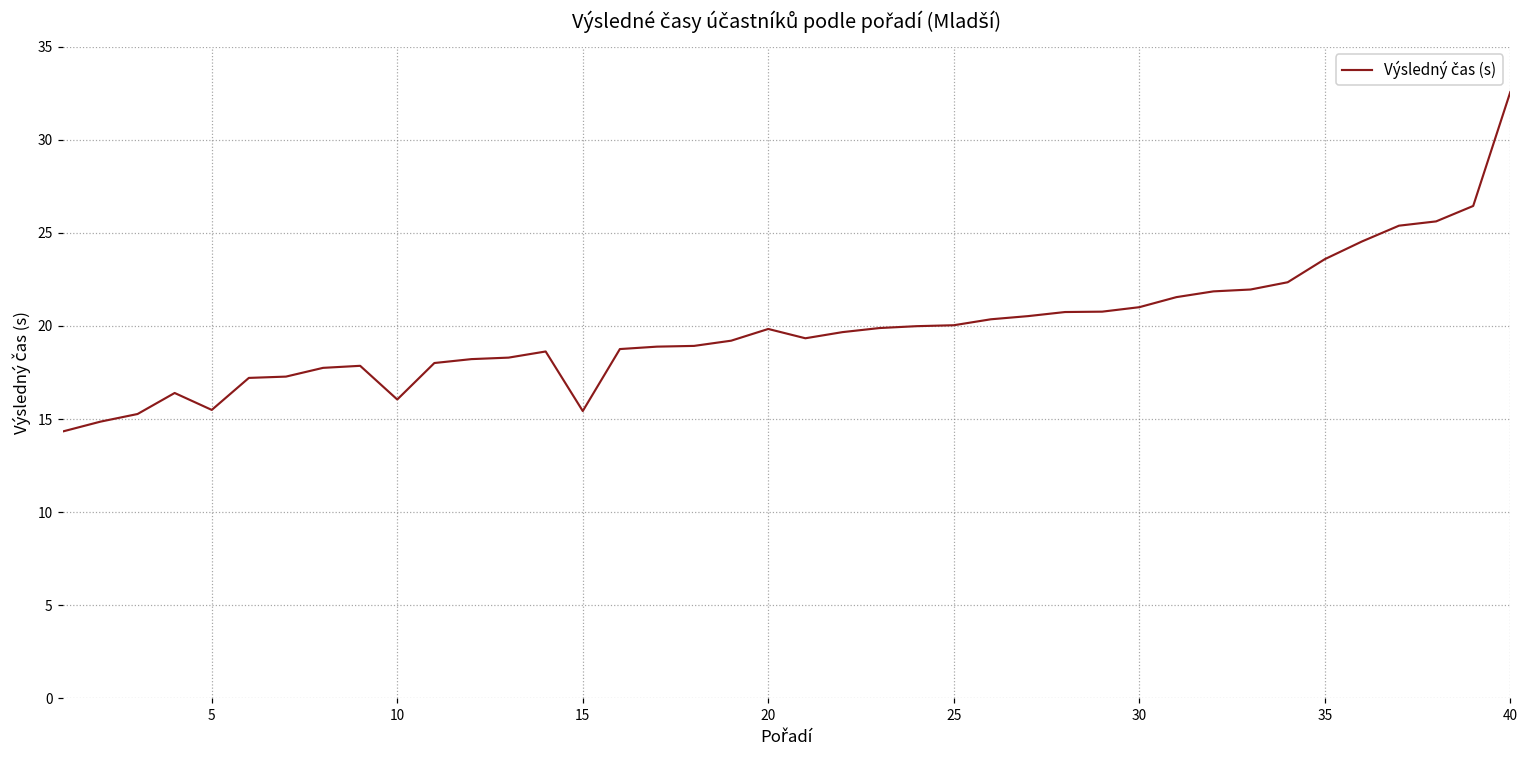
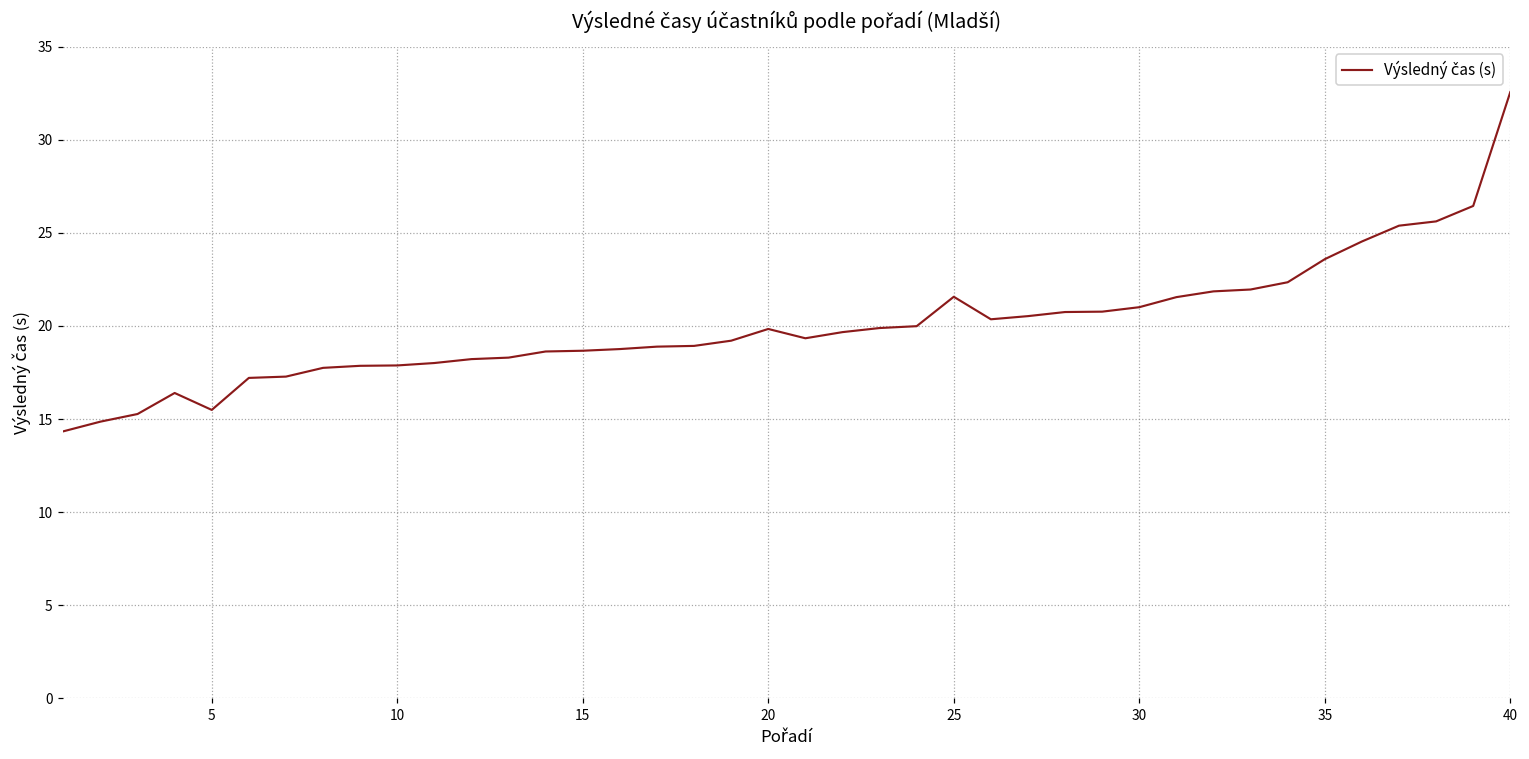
10: 16.1 -> 17.9
15: 15.4 -> 18.7
25: 20.0 -> 21.6
